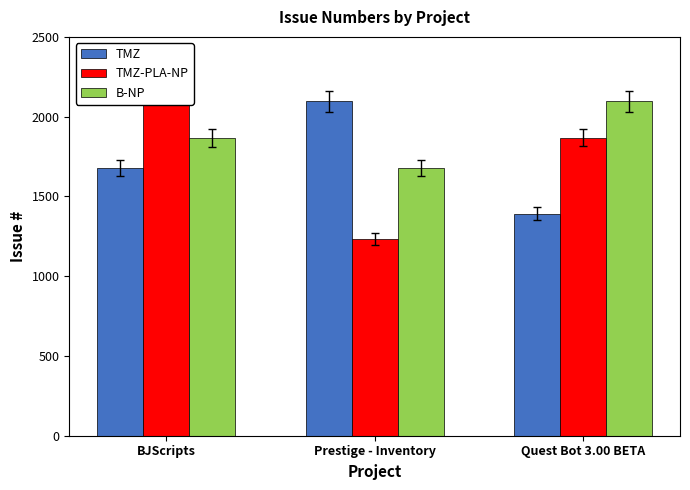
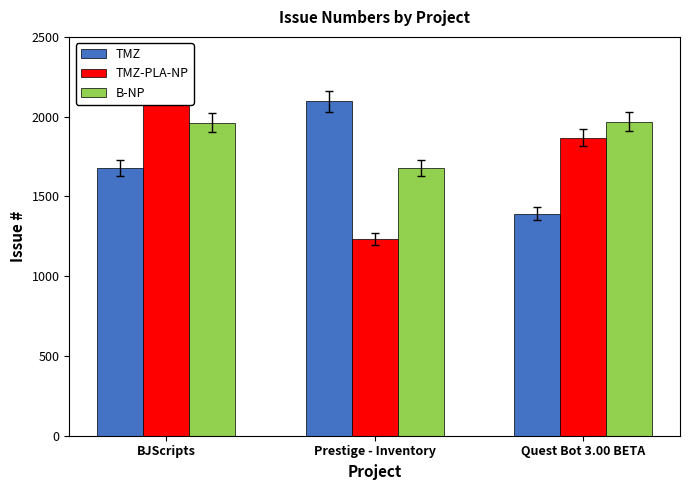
B-NP, BJScripts: 1870 -> 1960
B-NP, Quest Bot 3.00 BETA: 2100 -> 1970
